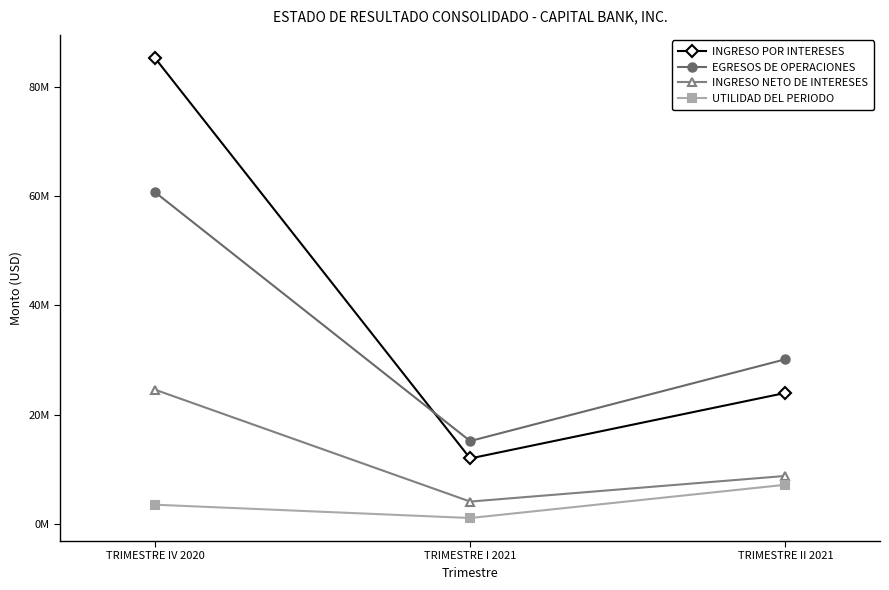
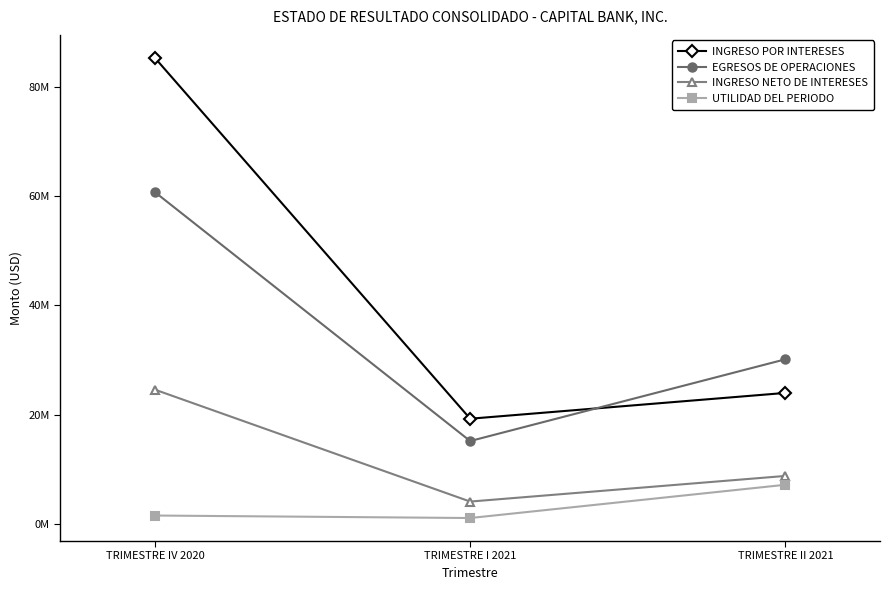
UTILIDAD DEL PERIODO, TRIMESTRE IV 2020: 4000000 -> 2000000
INGRESO POR INTERESES, TRIMESTRE I 2021: 12000000 -> 19000000
